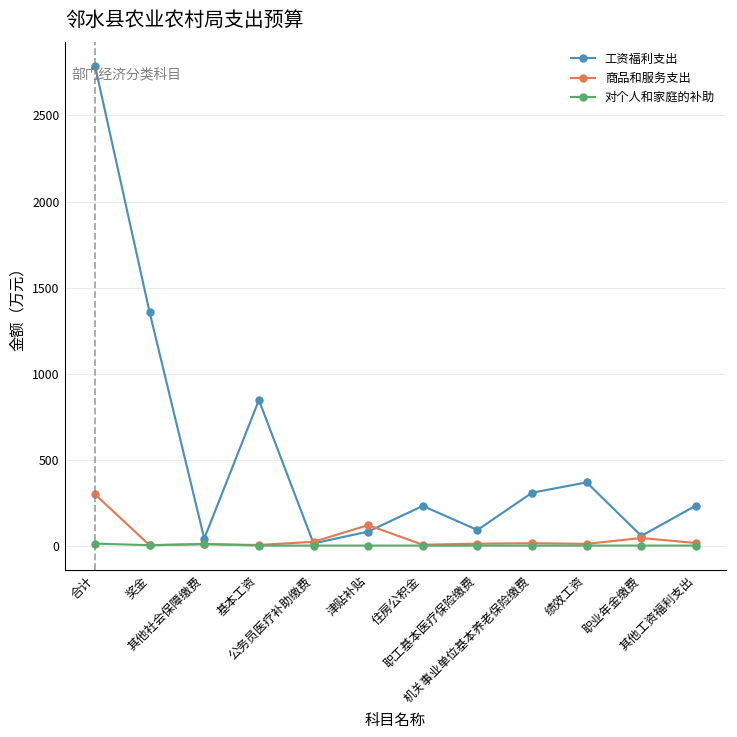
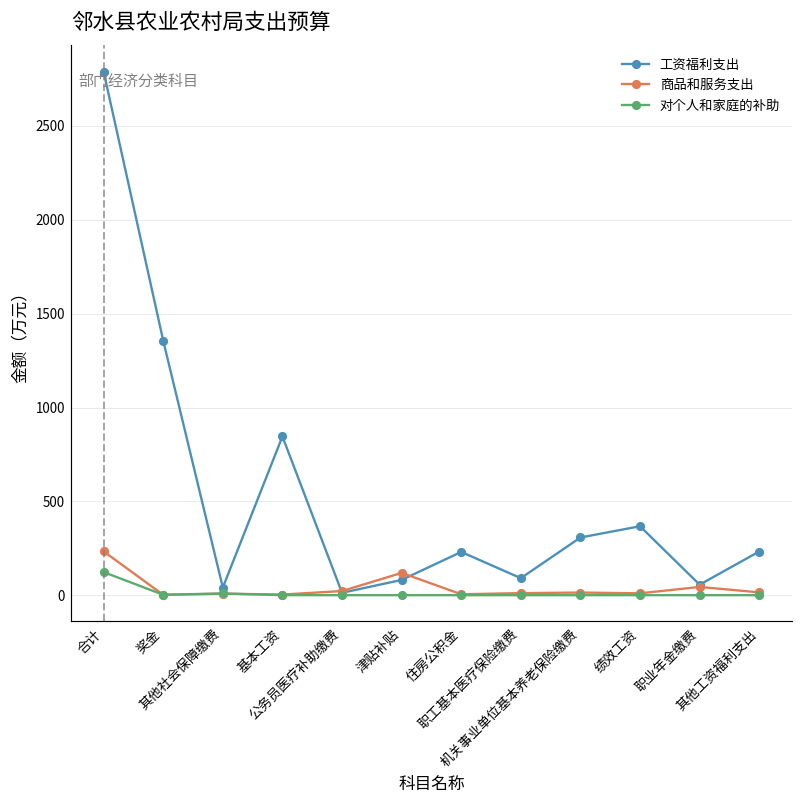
商品和服务支出, 合计: 300 -> 230
对个人和家庭的补助, 合计: 10 -> 120
